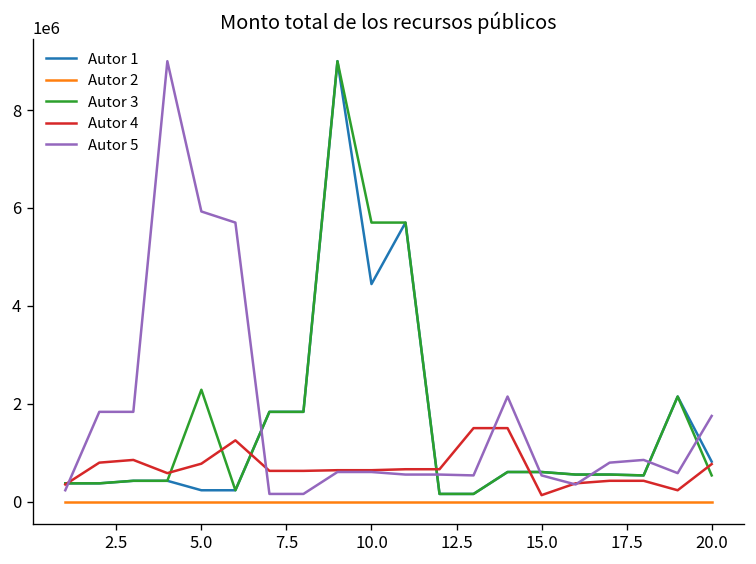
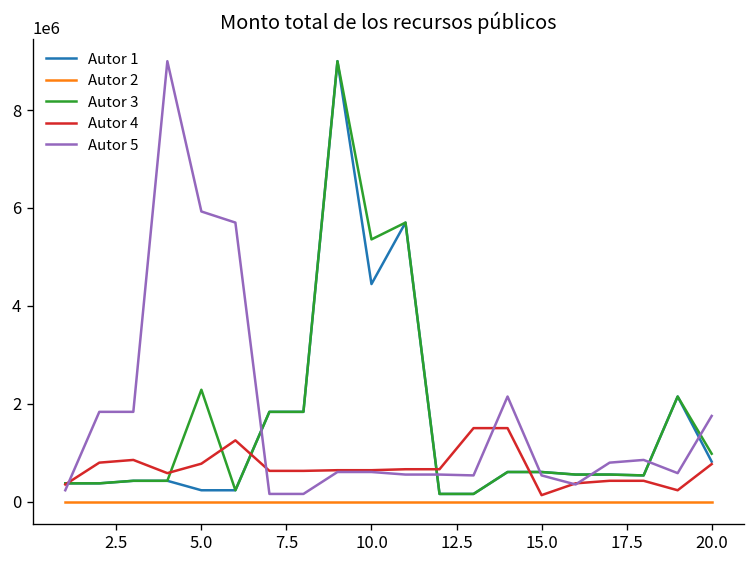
Autor 3, 10.0: 5700000 -> 5400000
Autor 3, 20.0: 500000 -> 1000000
